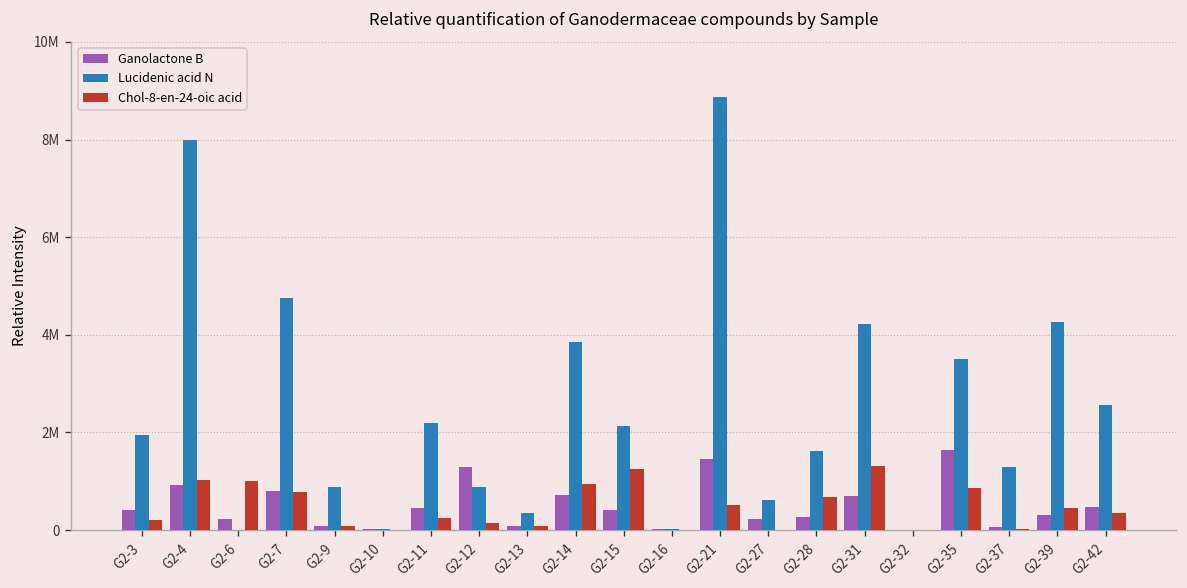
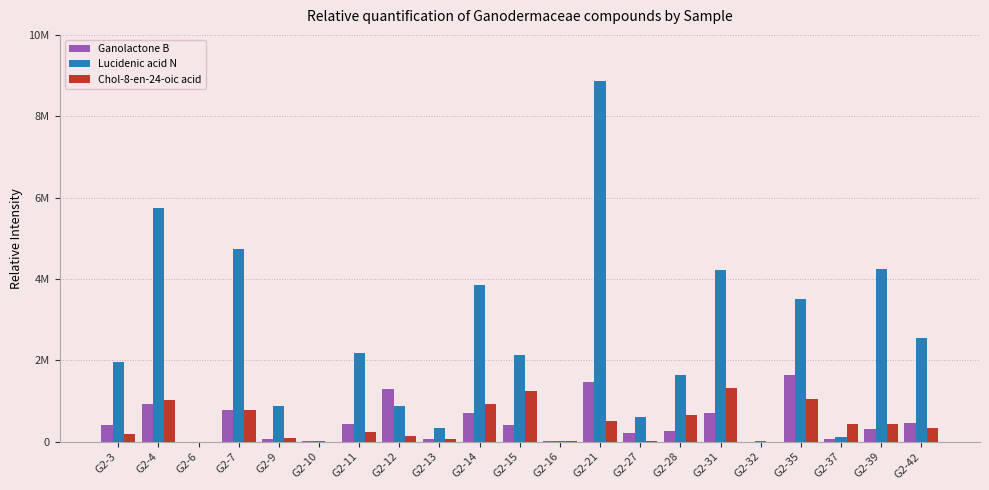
Lucidenic acid N, G2-4: 8000000 -> 5700000
Ganolactone B, G2-6: 200000 -> 0
Chol-8-en-24-oic acid, G2-6: 1000000 -> 0
Chol-8-en-24-oic acid, G2-35: 900000 -> 1100000
Lucidenic acid N, G2-37: 1300000 -> 100000
Chol-8-en-24-oic acid, G2-37: 0 -> 400000
